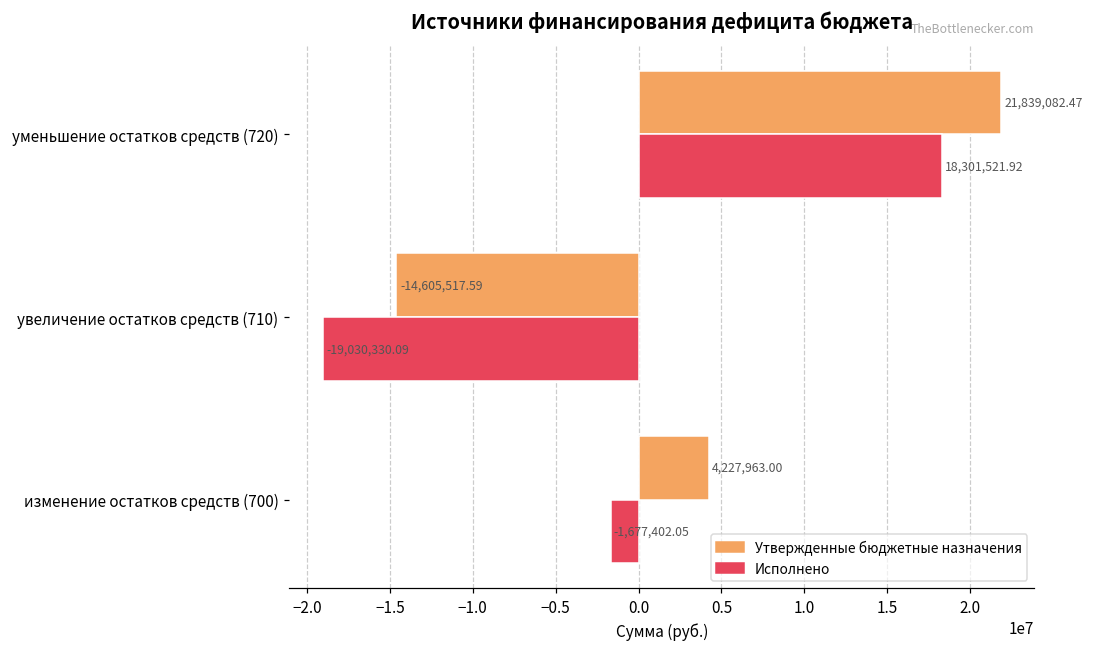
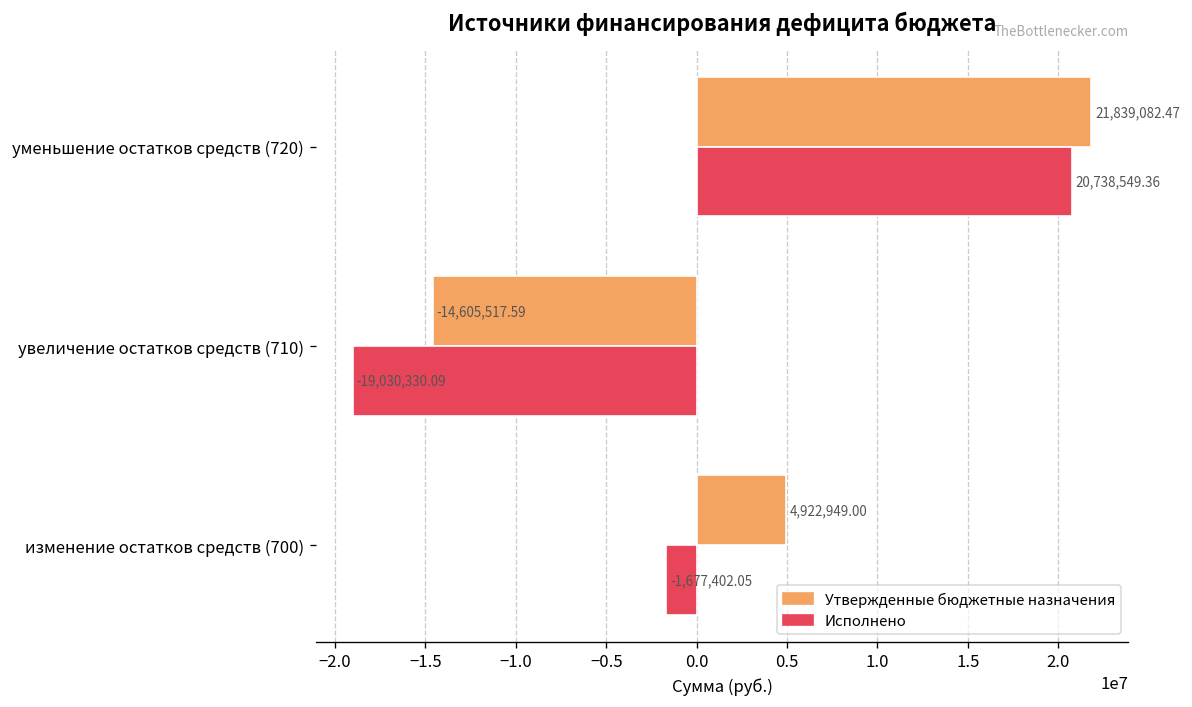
Исполнено, уменьшение остатков средств (720): 18,301,521.92 -> 20,738,549.36
Утвержденные бюджетные назначения, изменение остатков средств (700): 4,227,963.00 -> 4,922,949.00
